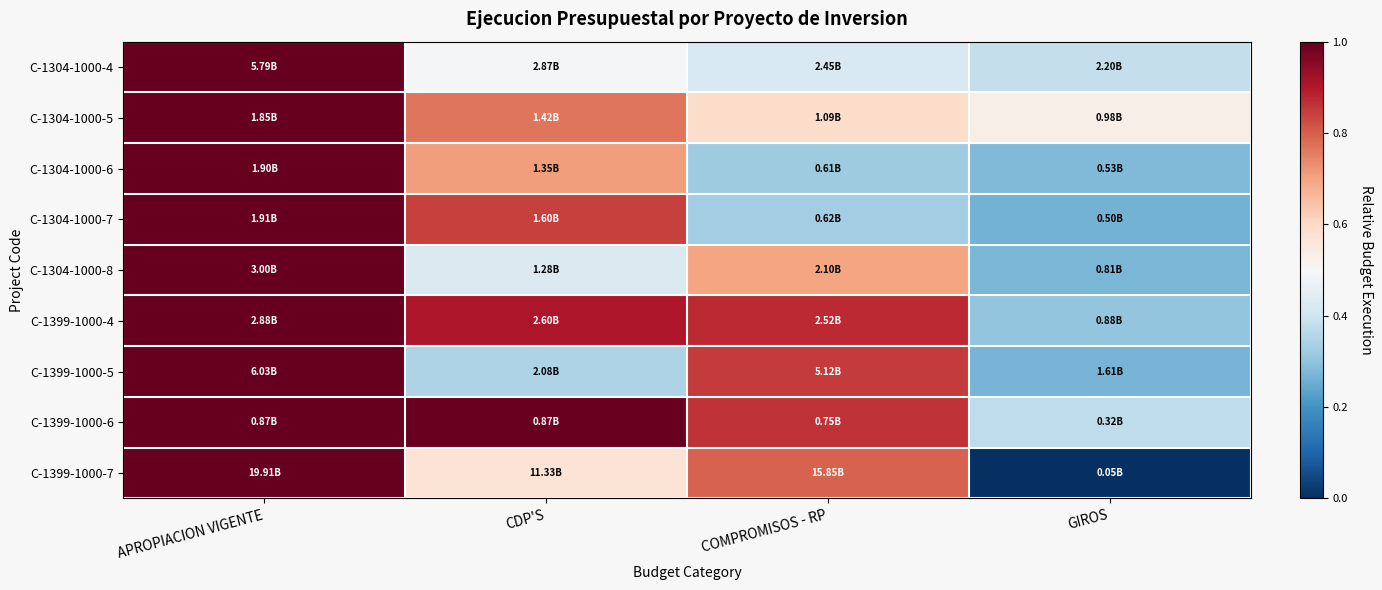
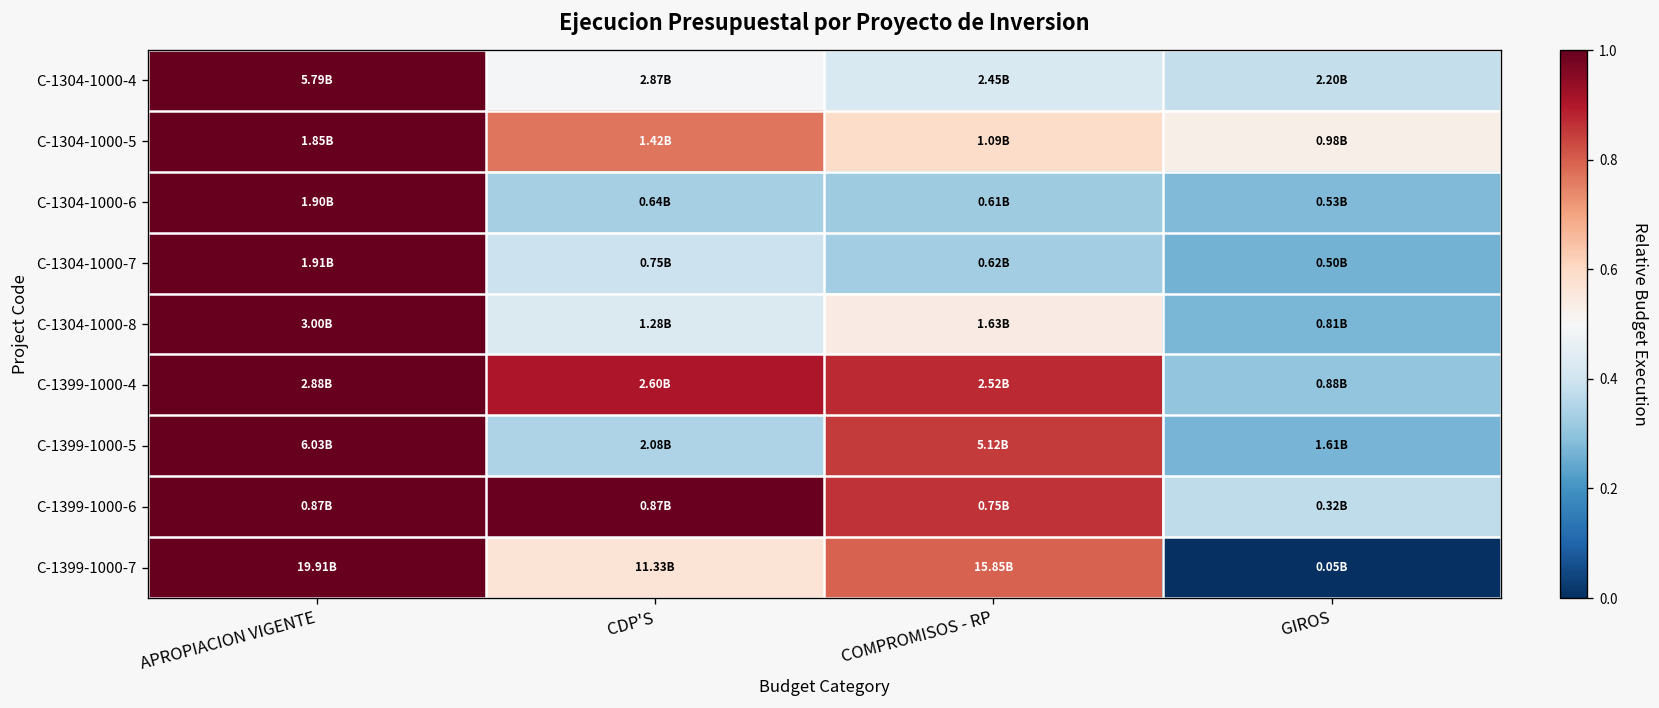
C-1304-1000-6, CDP'S: 1.35B -> 0.64B
C-1304-1000-7, CDP'S: 1.60B -> 0.75B
C-1304-1000-8, COMPROMISOS - RP: 2.10B -> 1.63B
